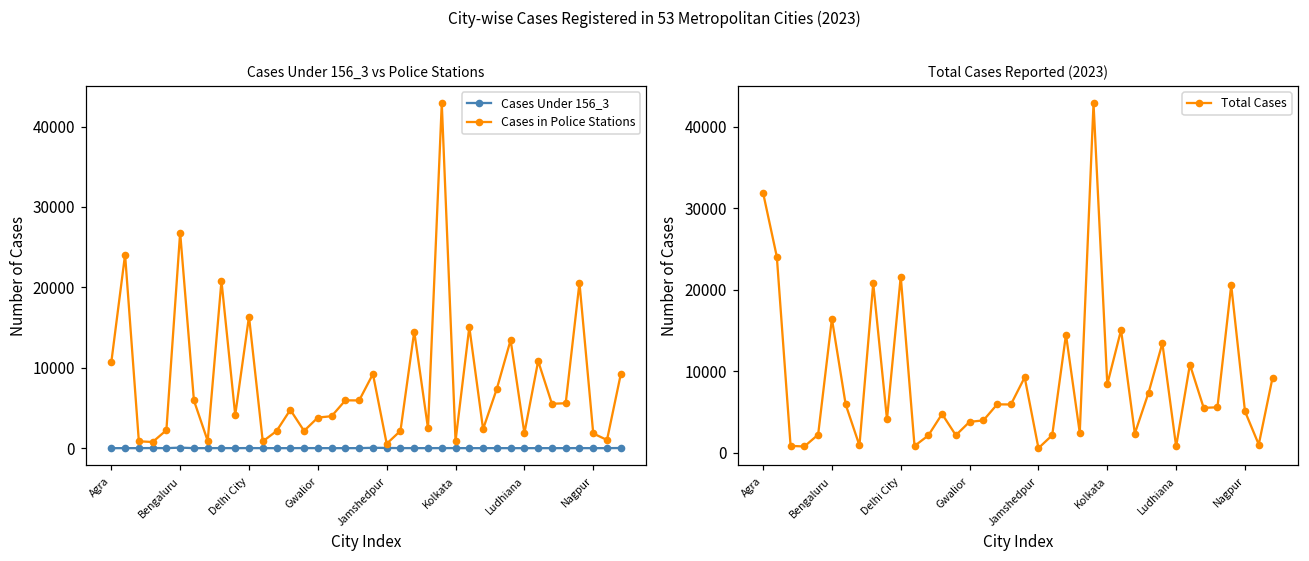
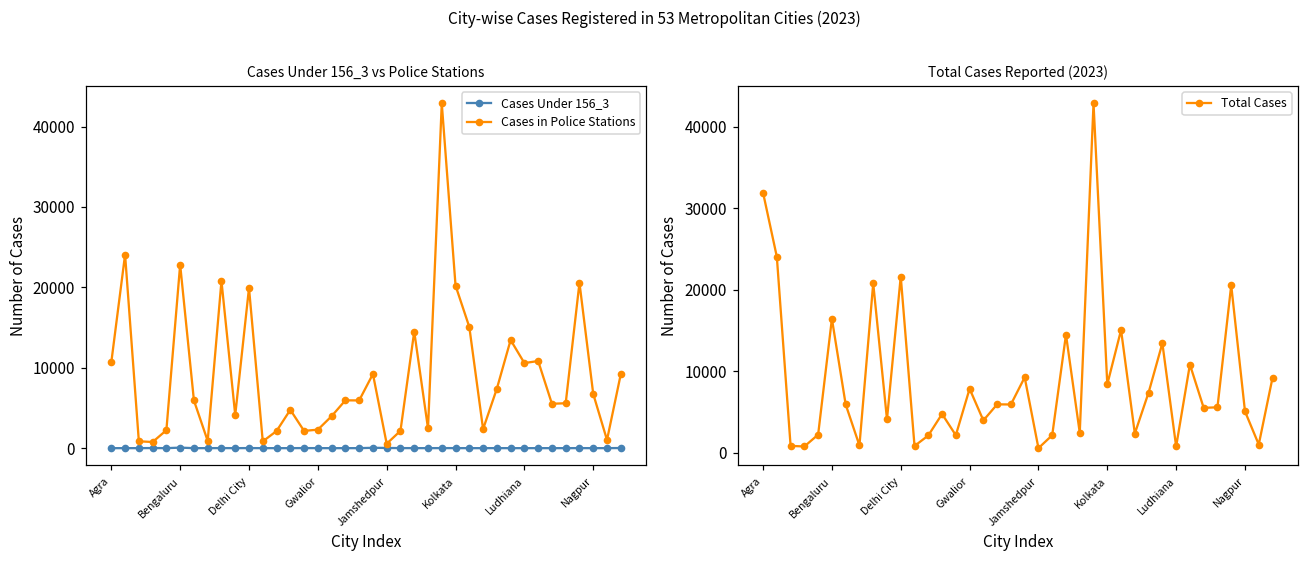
Cases Under 156_3 vs Police Stations, Cases in Police Stations, Bengaluru: 27000 -> 23000
Cases Under 156_3 vs Police Stations, Cases in Police Stations, Delhi City: 16000 -> 20000
Cases Under 156_3 vs Police Stations, Cases in Police Stations, Gwalior: 4000 -> 2000
Cases Under 156_3 vs Police Stations, Cases in Police Stations, Kolkata: 1000 -> 20000
Cases Under 156_3 vs Police Stations, Cases in Police Stations, Ludhiana: 2000 -> 11000
Cases Under 156_3 vs Police Stations, Cases in Police Stations, Nagpur: 2000 -> 7000
Total Cases Reported (2023), Gwalior: 4000 -> 8000
